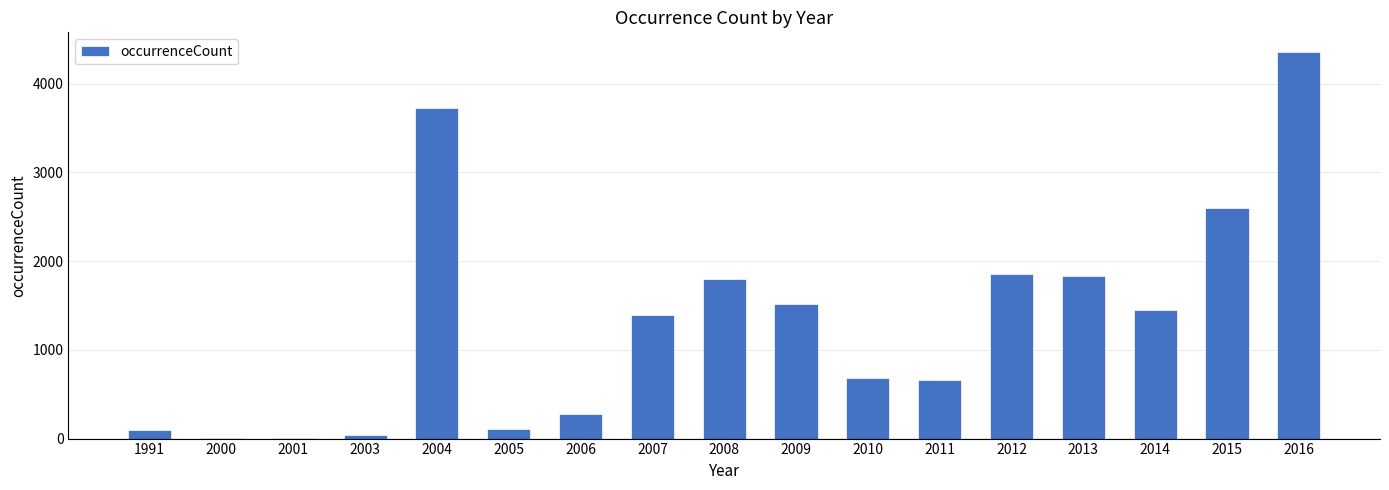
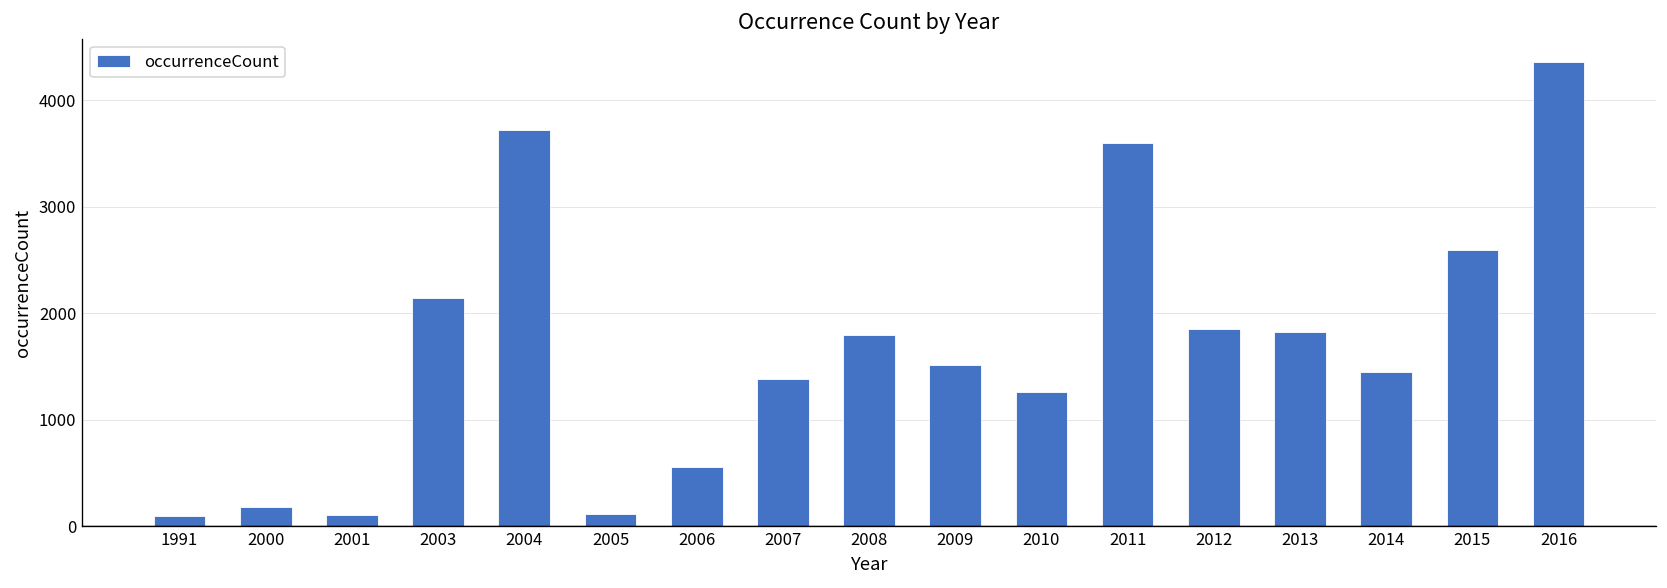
2000: 0 -> 200
2001: 0 -> 100
2003: 0 -> 2100
2006: 300 -> 600
2010: 700 -> 1300
2011: 700 -> 3600
